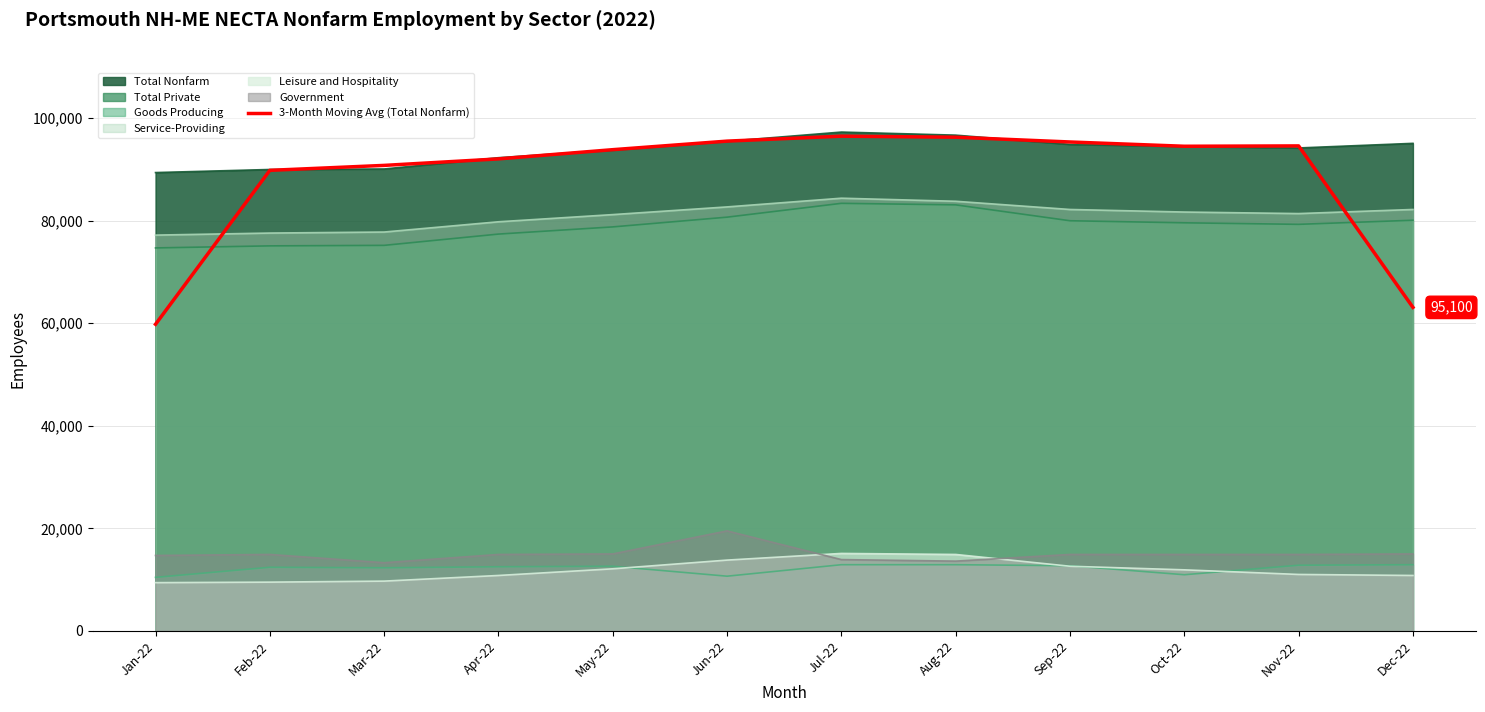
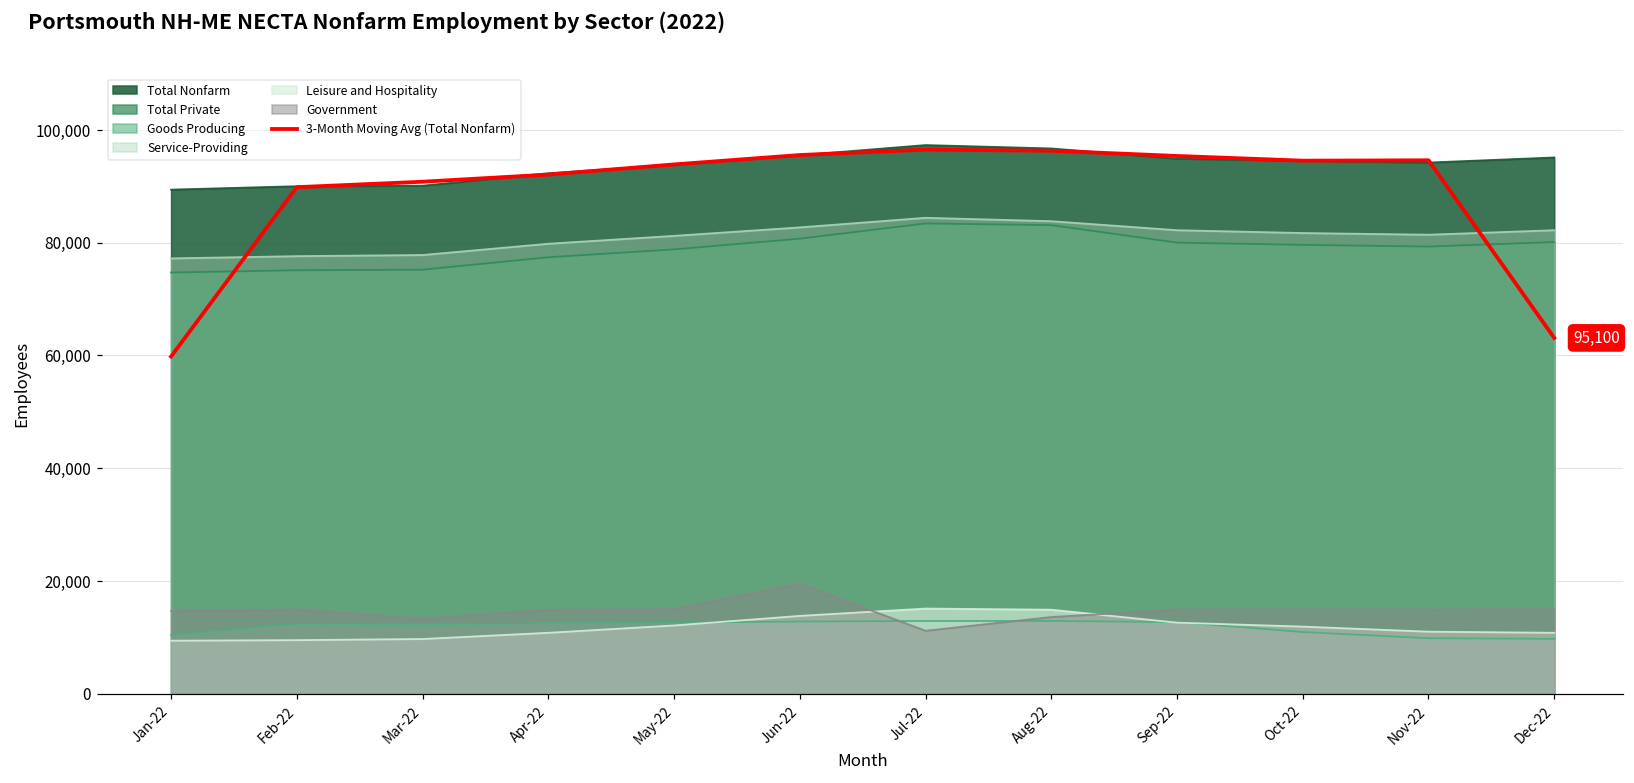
Goods Producing, Jun-22: 11,000 -> 13,000
Government, Jul-22: 14,000 -> 11,000
Goods Producing, Nov-22: 13,000 -> 10,000
Goods Producing, Dec-22: 13,000 -> 10,000
